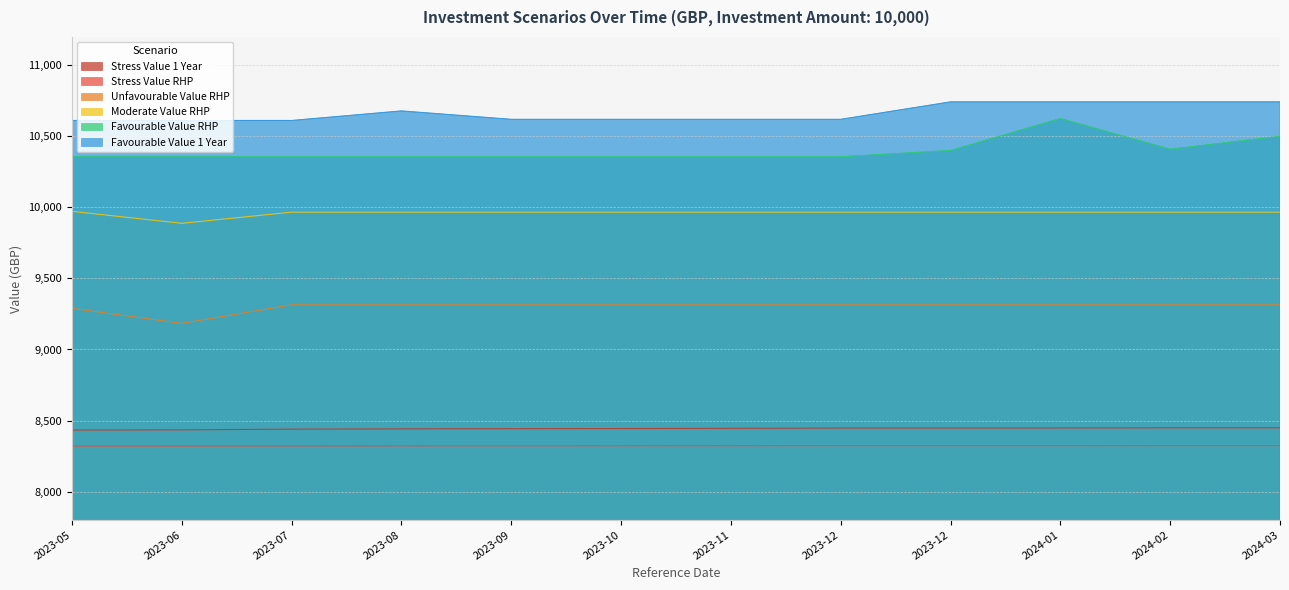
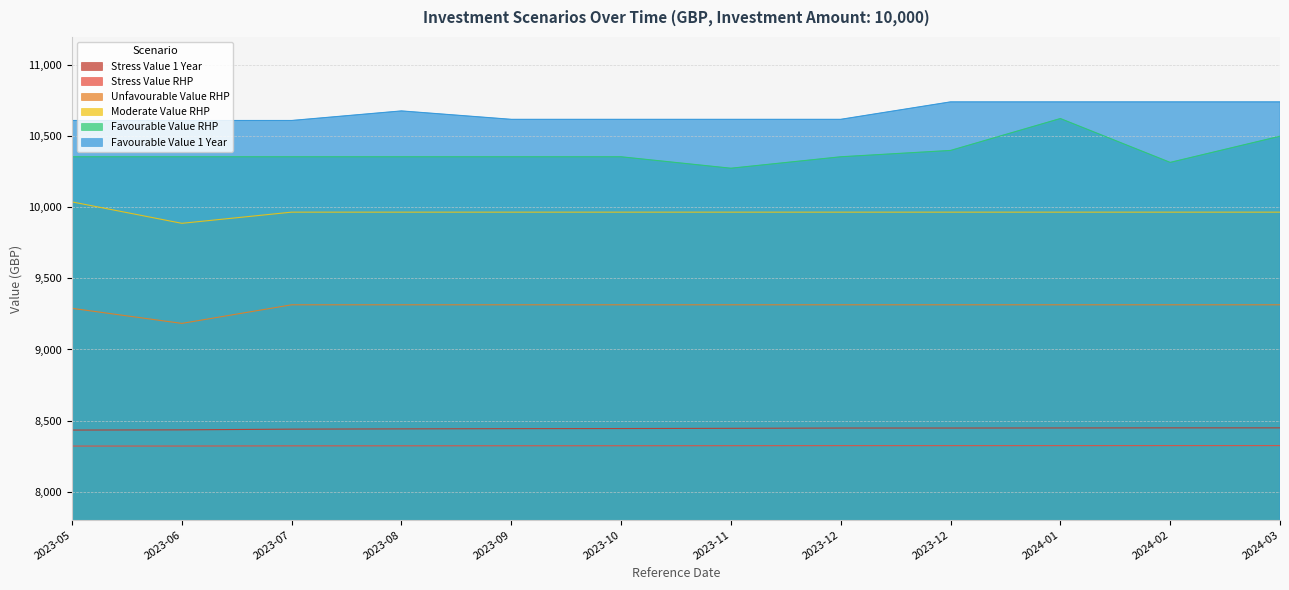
Moderate Value RHP, 2023-05: 9,970 -> 10,040
Favourable Value RHP, 2023-11: 10,360 -> 10,280
Favourable Value RHP, 2024-02: 10,410 -> 10,320
